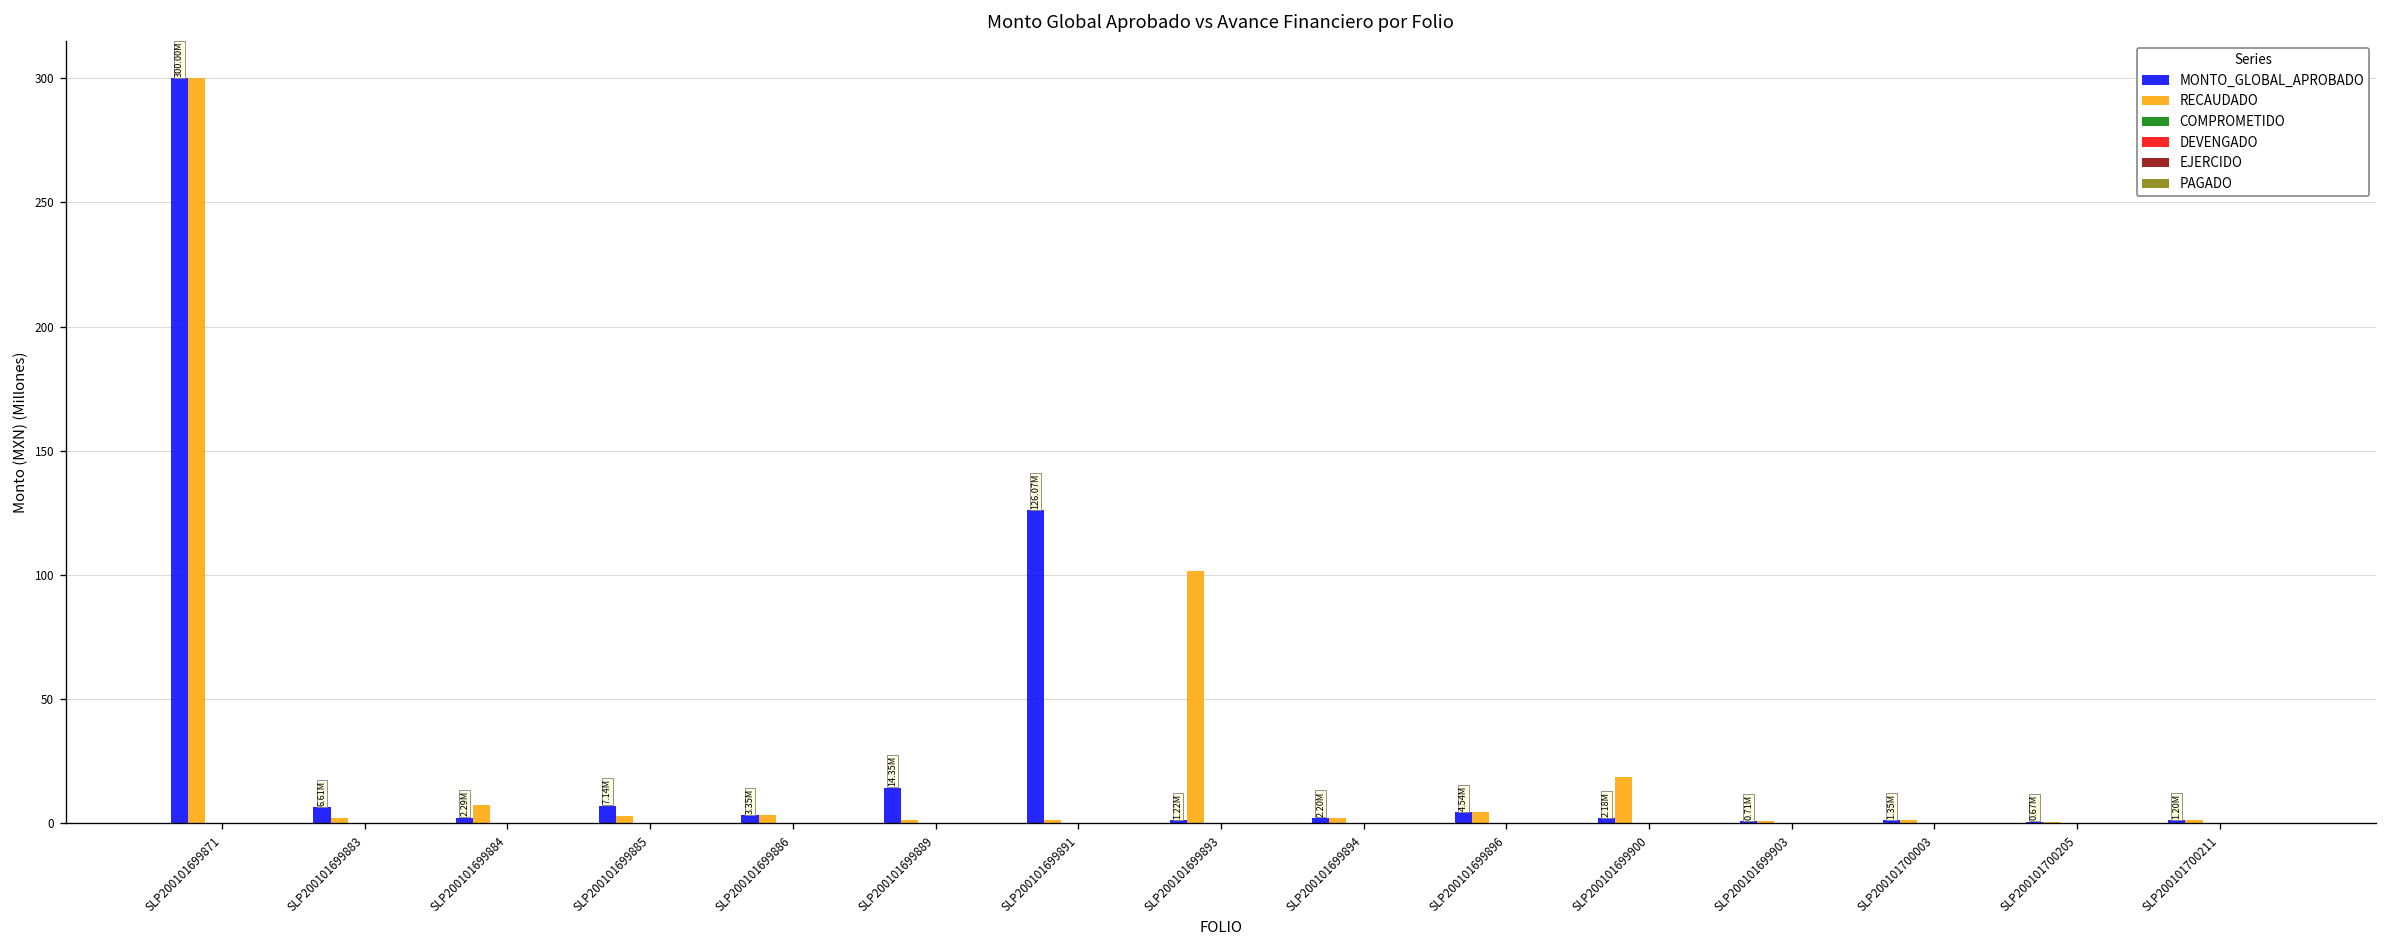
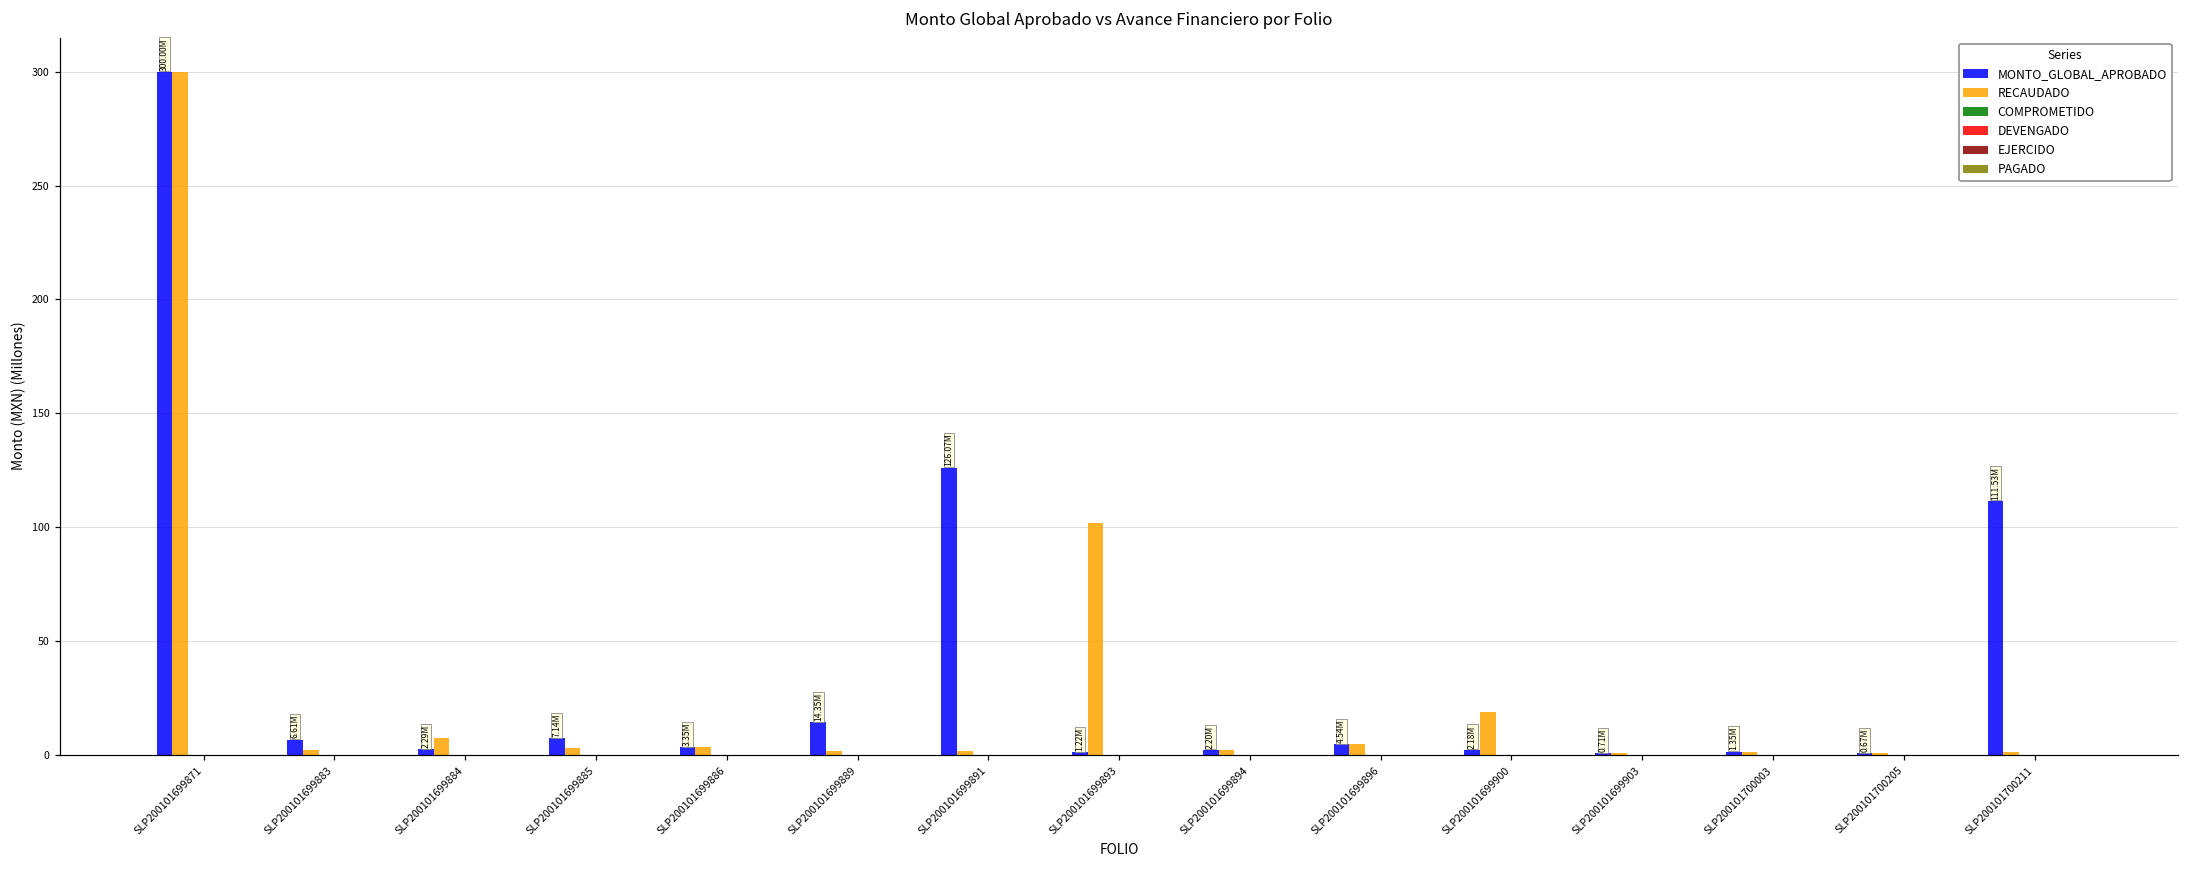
MONTO_GLOBAL_APROBADO, SLP200101700211: 1.20M -> 111.53M
